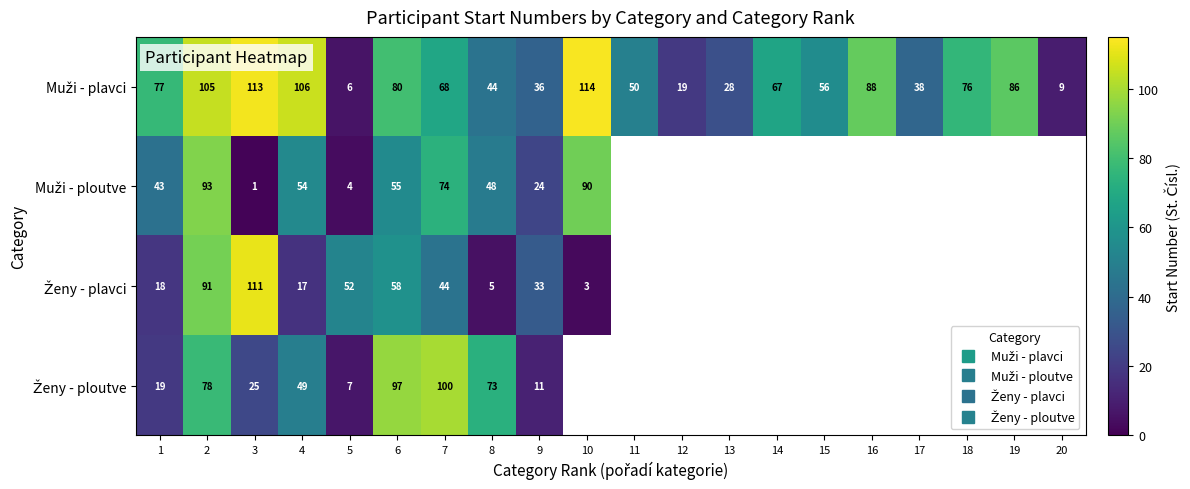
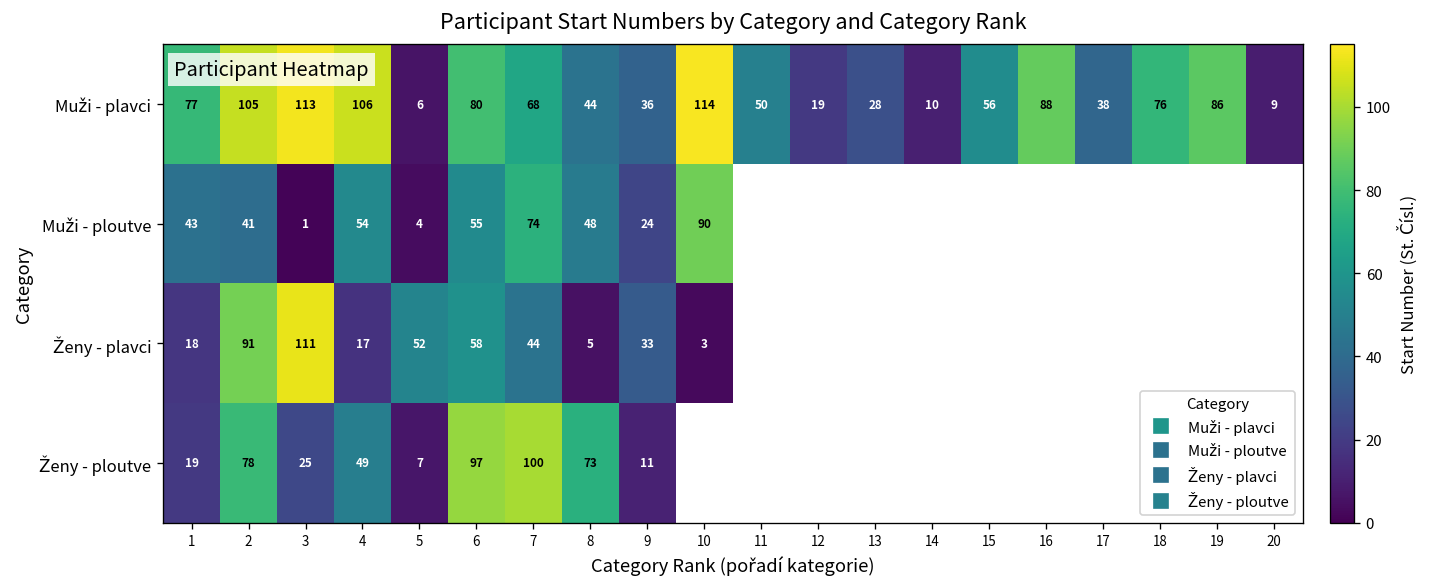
Muži - plavci, 14: 67 -> 10
Muži - ploutve, 2: 93 -> 41
